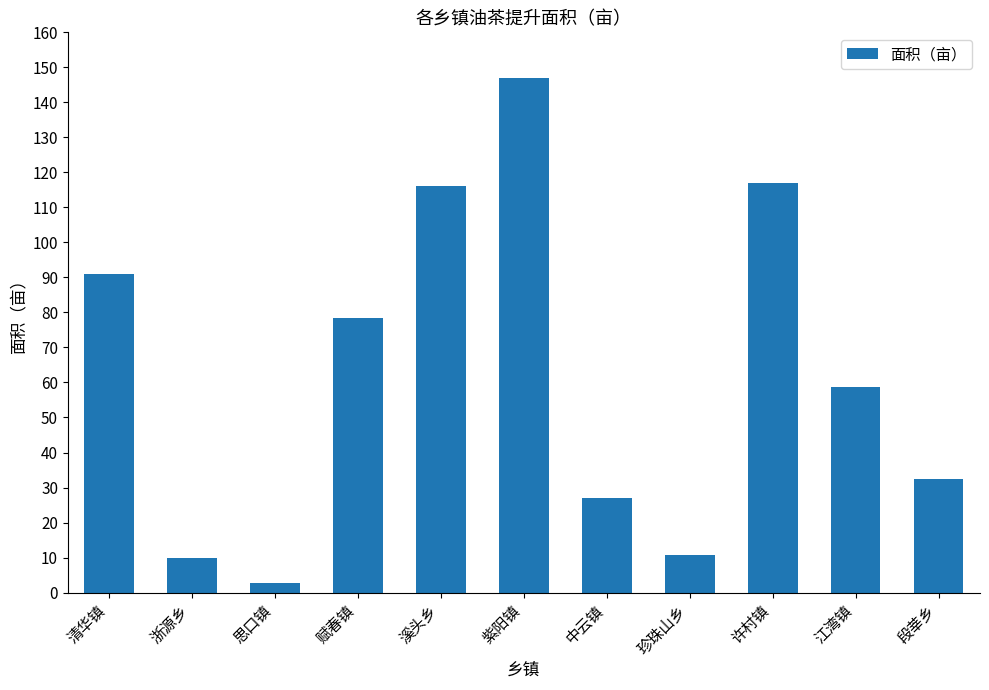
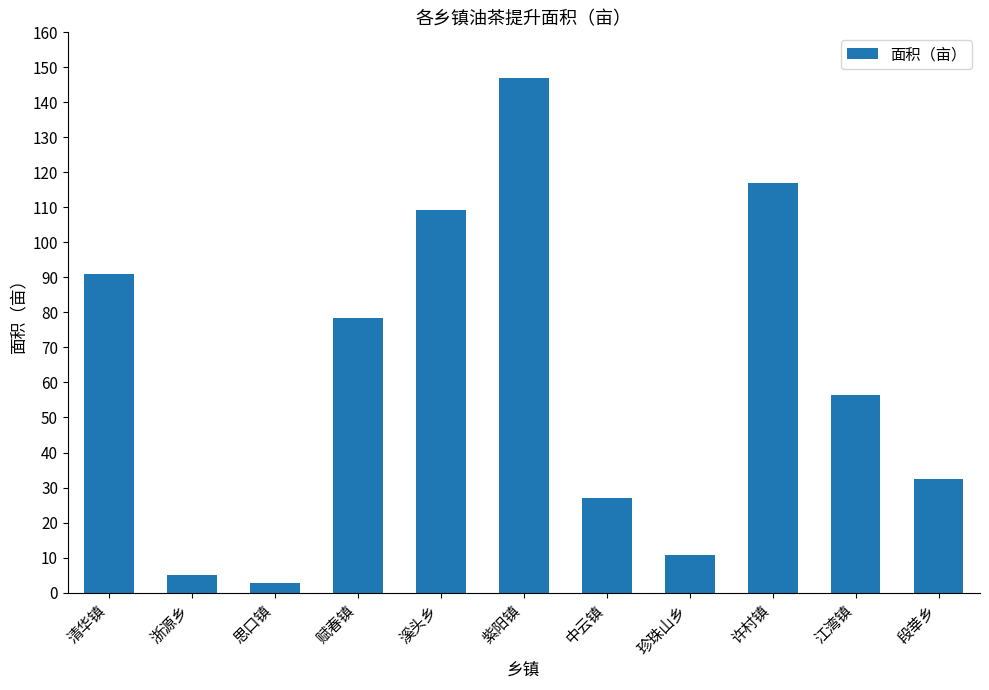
浙源乡: 10 -> 5
溪头乡: 116 -> 109
江湾镇: 59 -> 56
